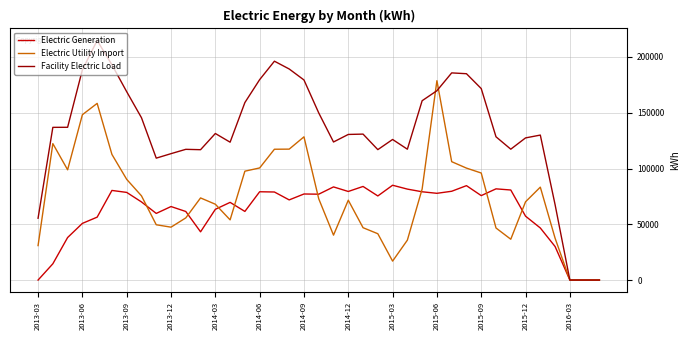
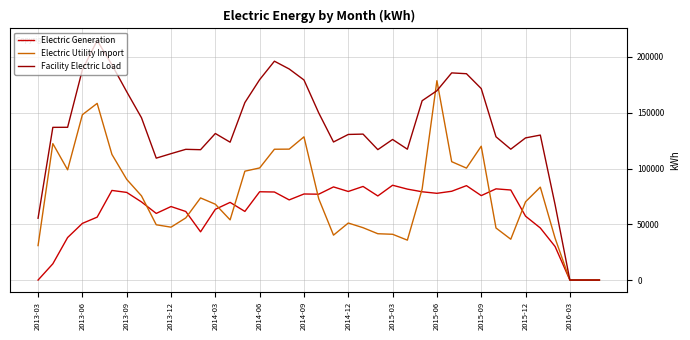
Electric Utility Import, 2014-12: 72000 -> 51000
Electric Utility Import, 2015-03: 17000 -> 41000
Electric Utility Import, 2015-09: 96000 -> 120000
